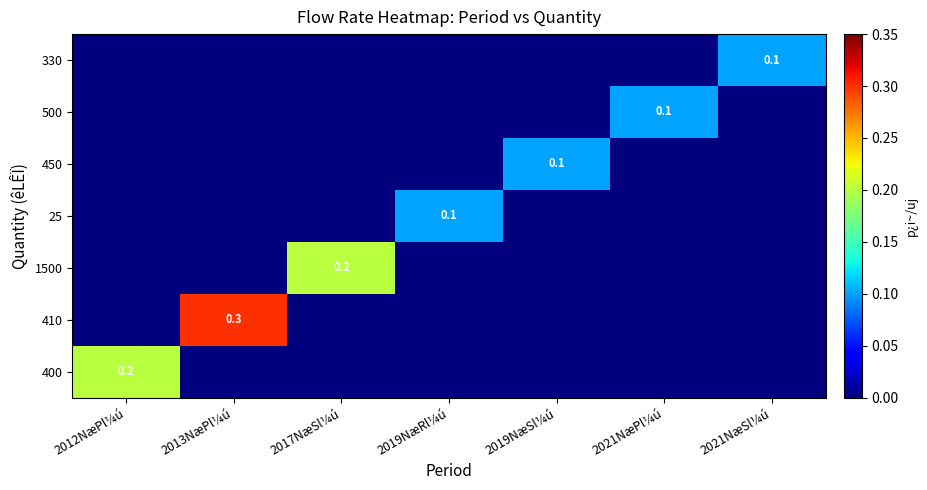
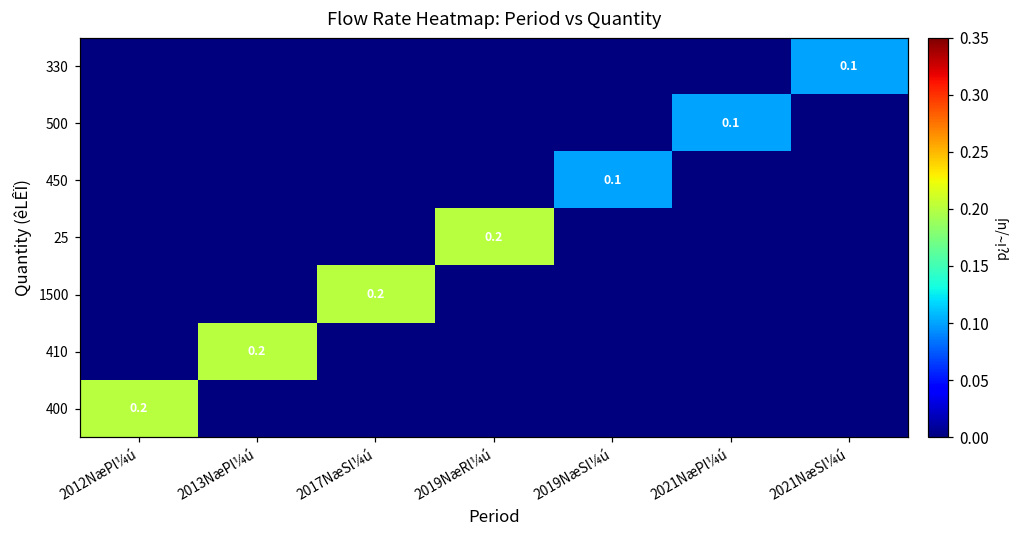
25, 2019NæRl¼ú: 0.1 -> 0.2
410, 2013NæPl¼ú: 0.3 -> 0.2
